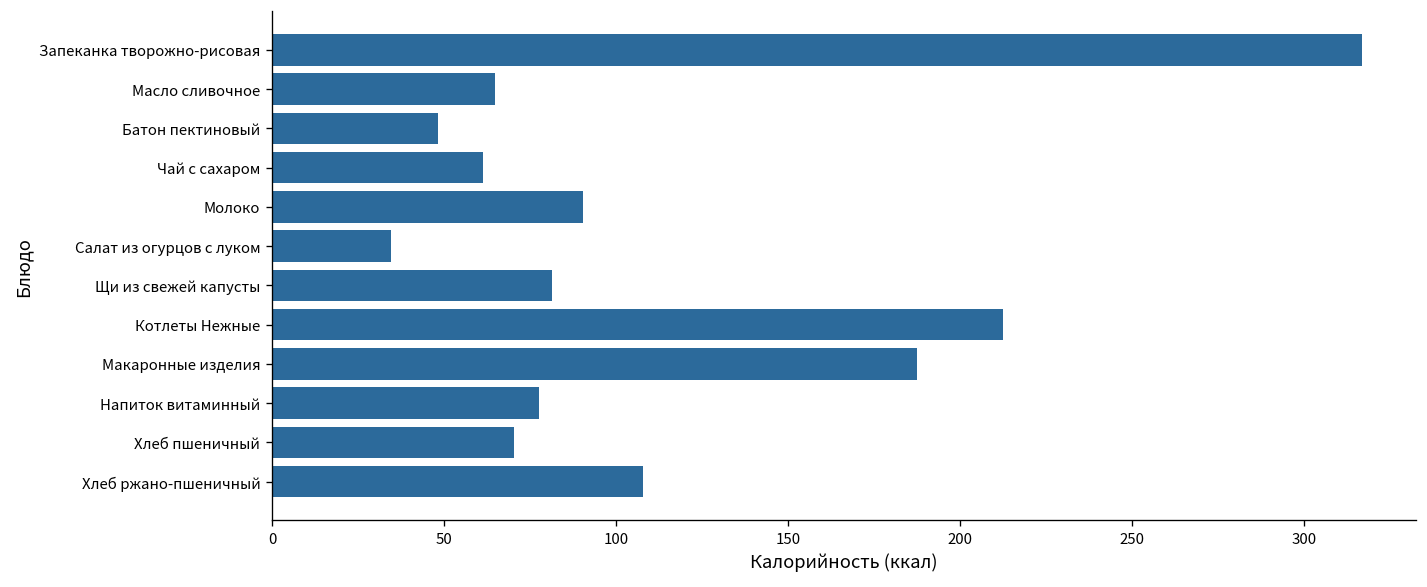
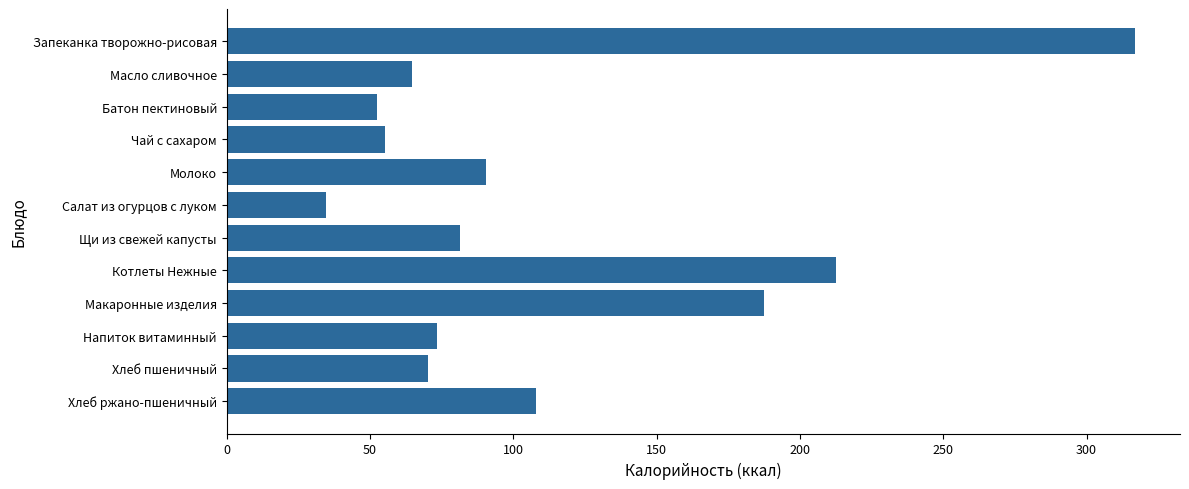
Батон пектиновый: 48 -> 52
Чай с сахаром: 61 -> 55
Напиток витаминный: 78 -> 73
